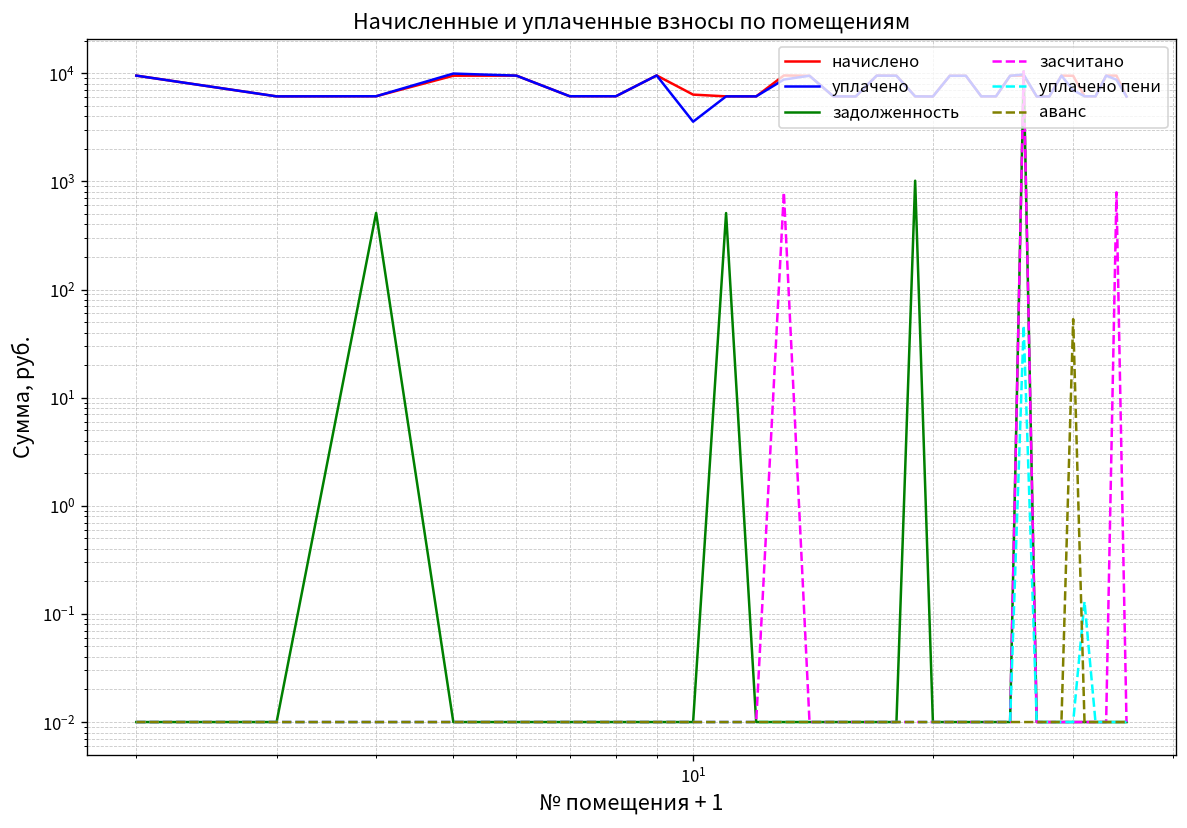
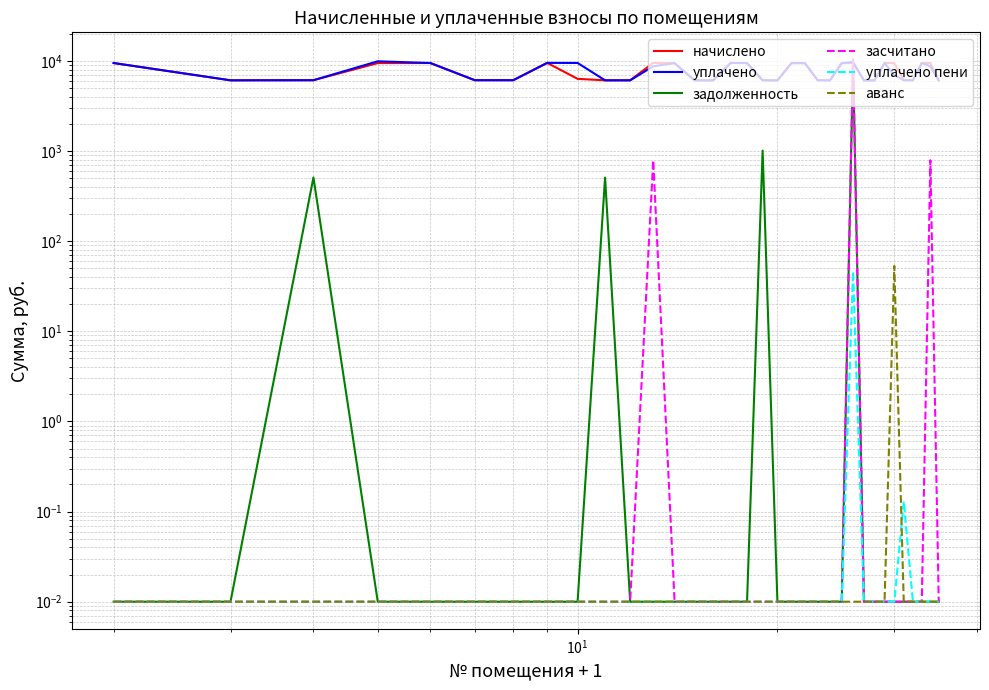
уплачено, 10^1: 3600 -> 10000
